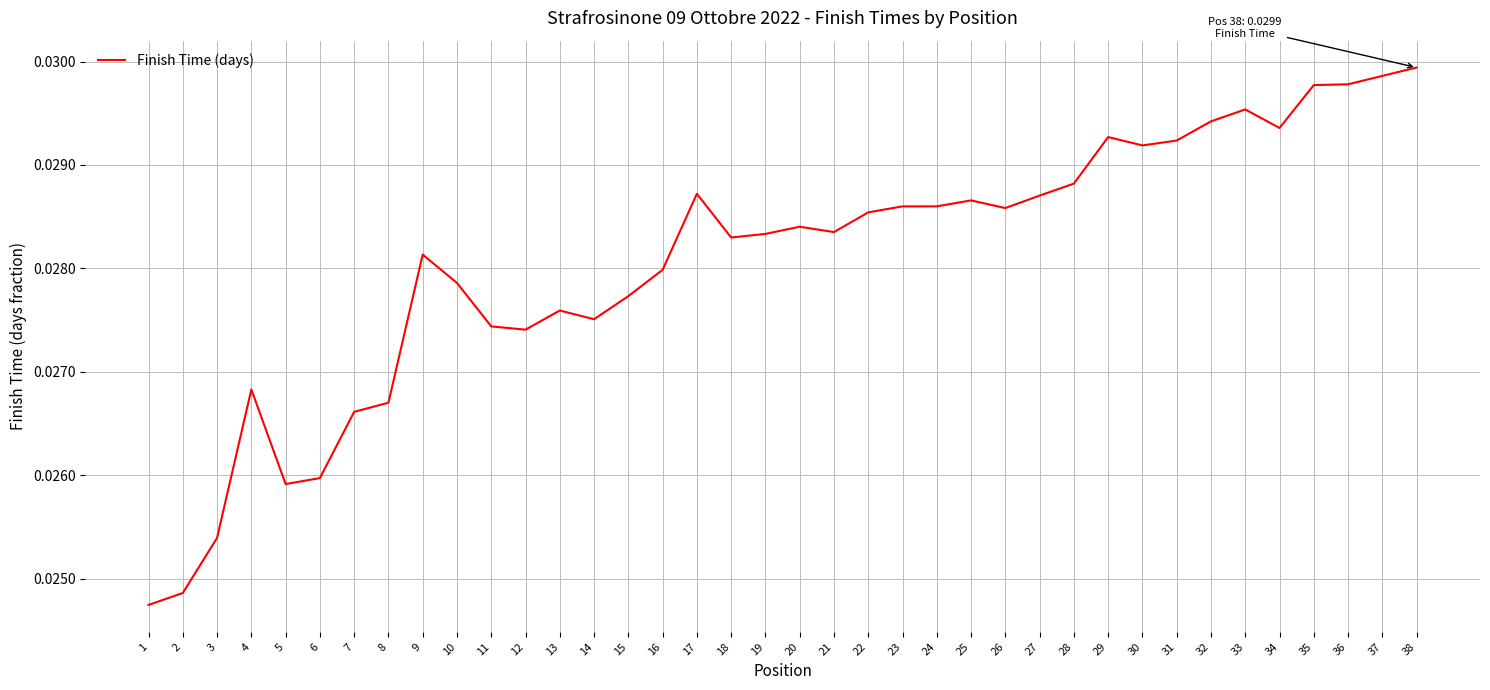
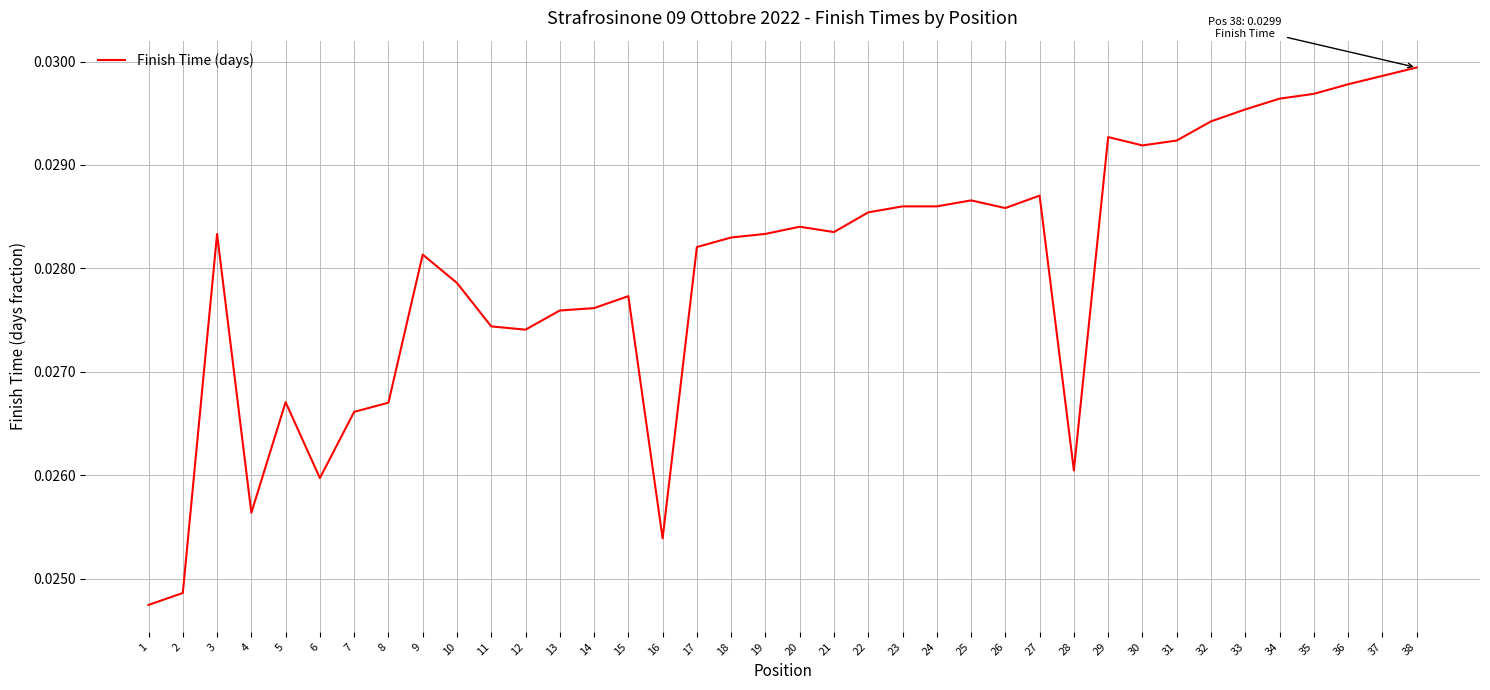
3: 0.02539 -> 0.02833
4: 0.02683 -> 0.02564
5: 0.02591 -> 0.02671
14: 0.02751 -> 0.02762
16: 0.02799 -> 0.02539
17: 0.02872 -> 0.02821
28: 0.02882 -> 0.02605
34: 0.02936 -> 0.02964
35: 0.02977 -> 0.02969
